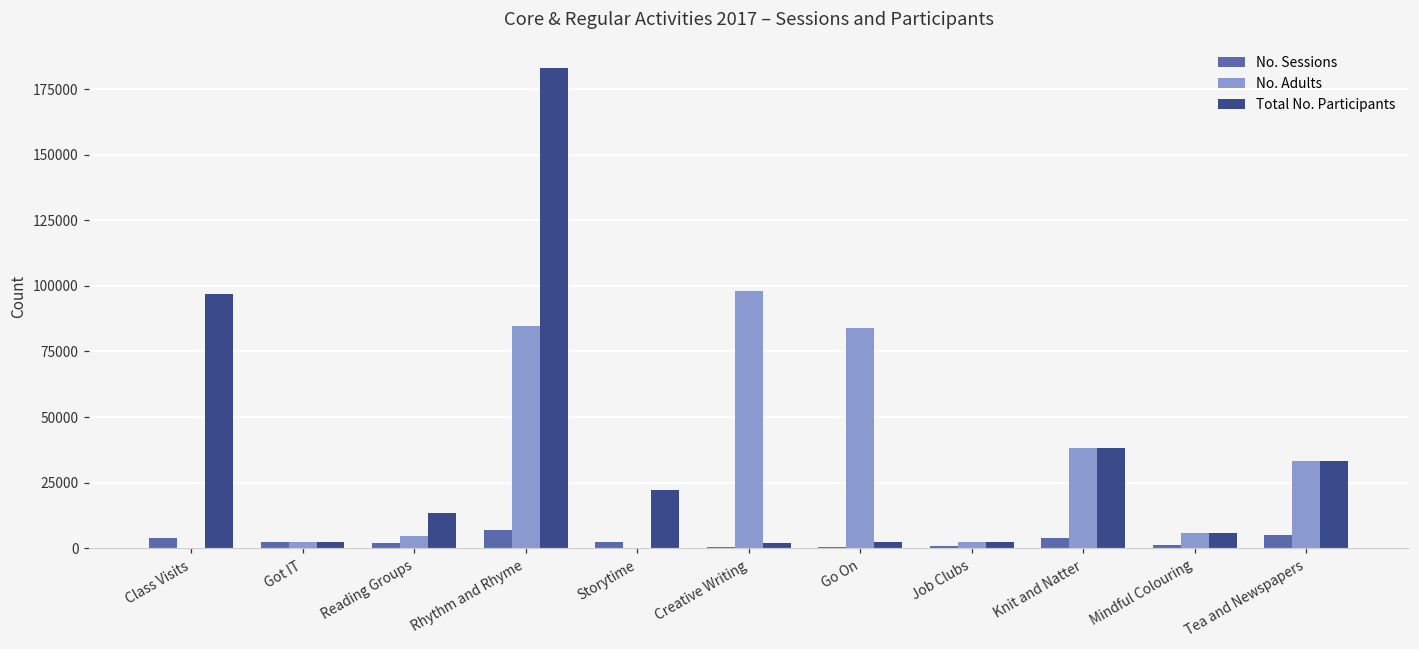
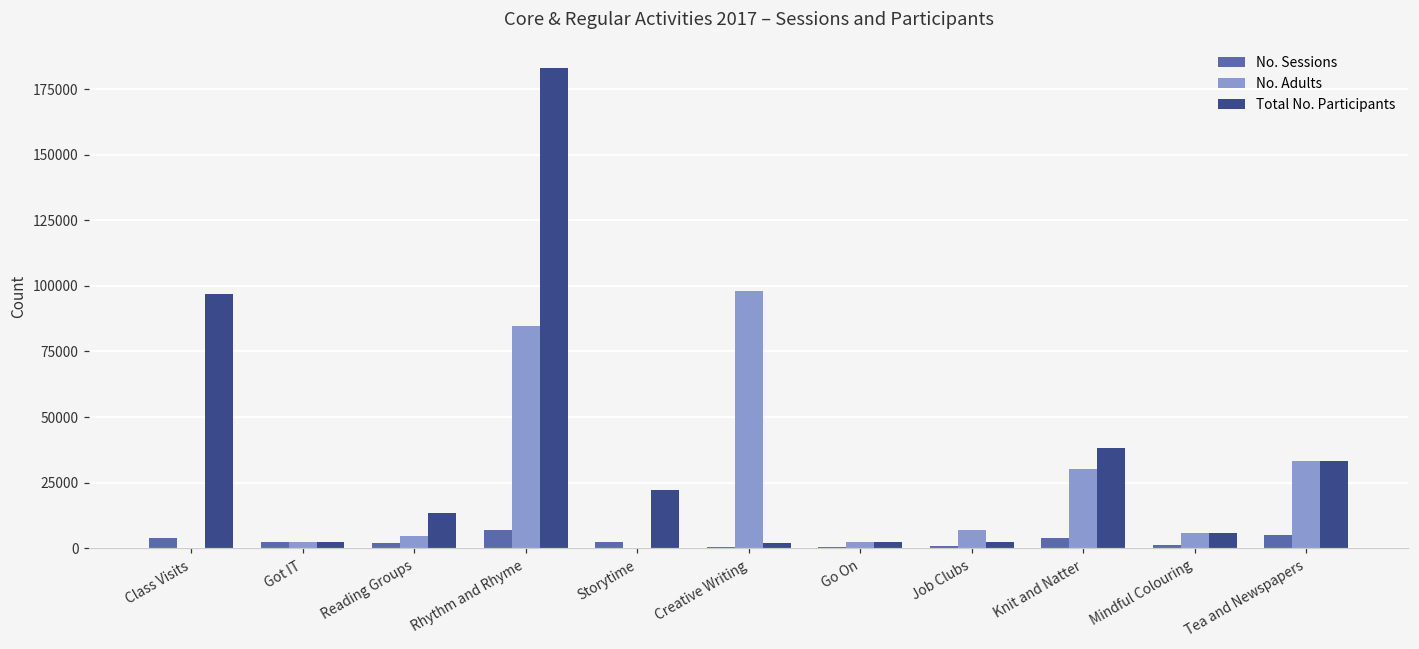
No. Adults, Go On: 84000 -> 2000
No. Adults, Job Clubs: 2000 -> 7000
No. Adults, Knit and Natter: 38000 -> 30000
